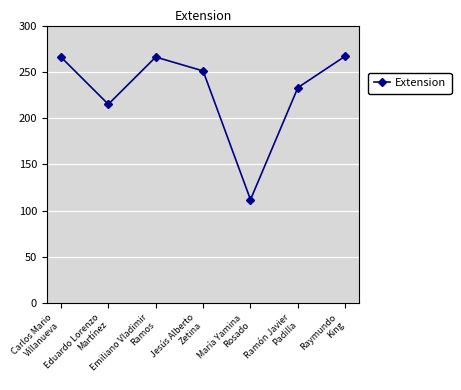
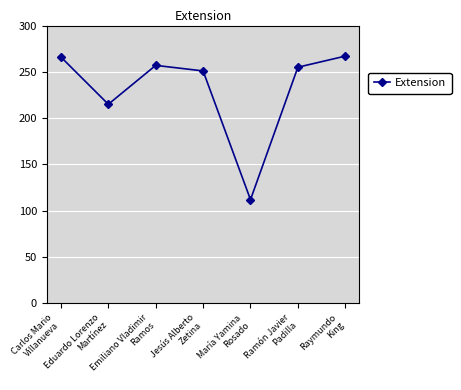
Emiliano Vladimir Ramos: 270 -> 260
Ramón Javier Padilla: 230 -> 260
